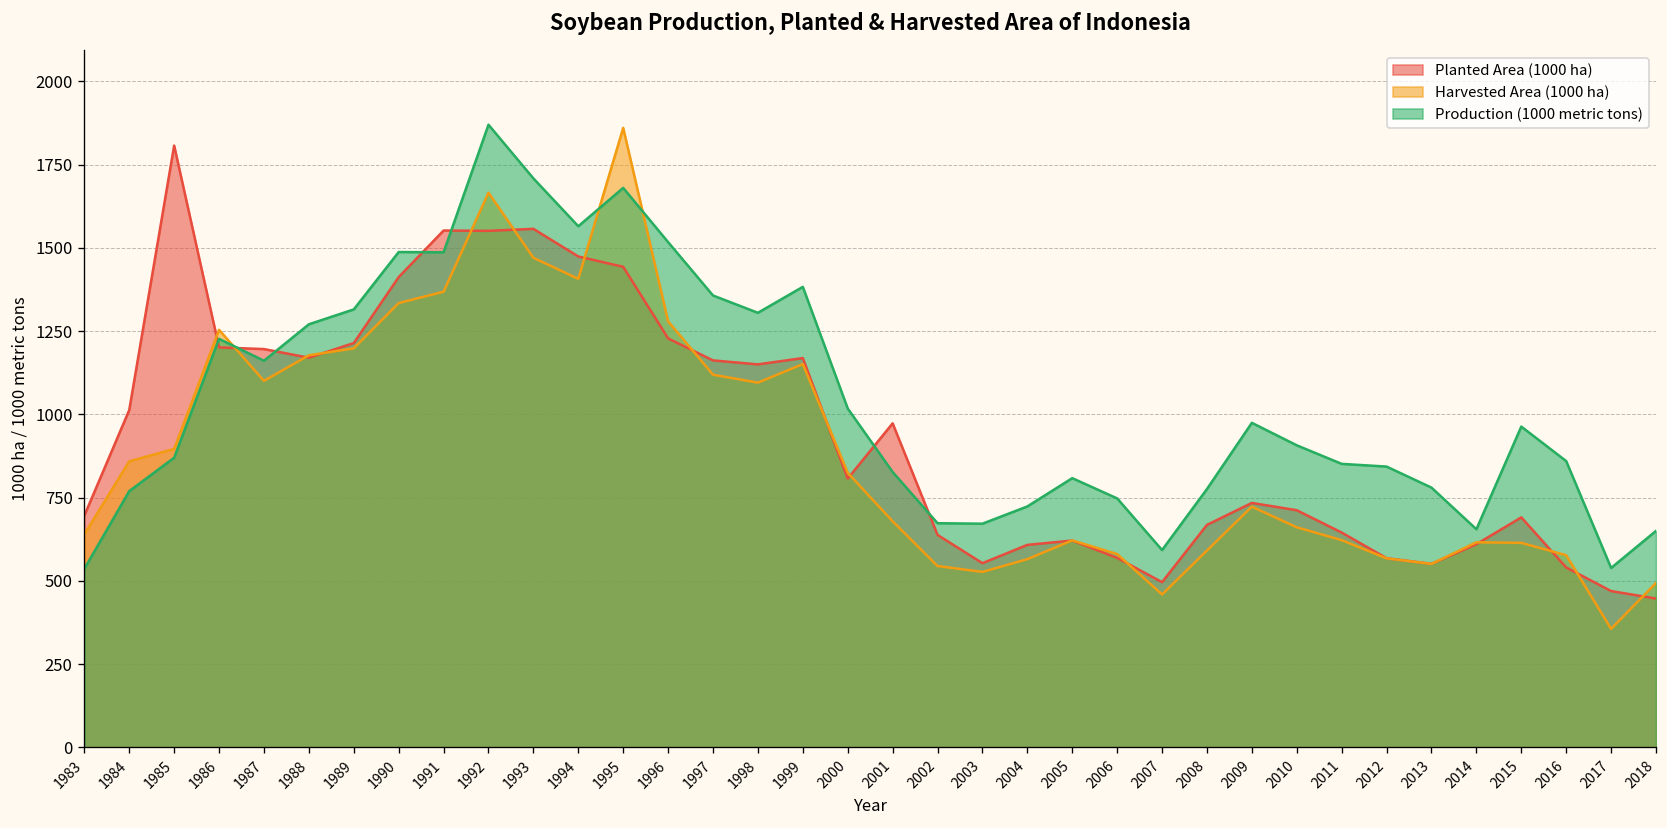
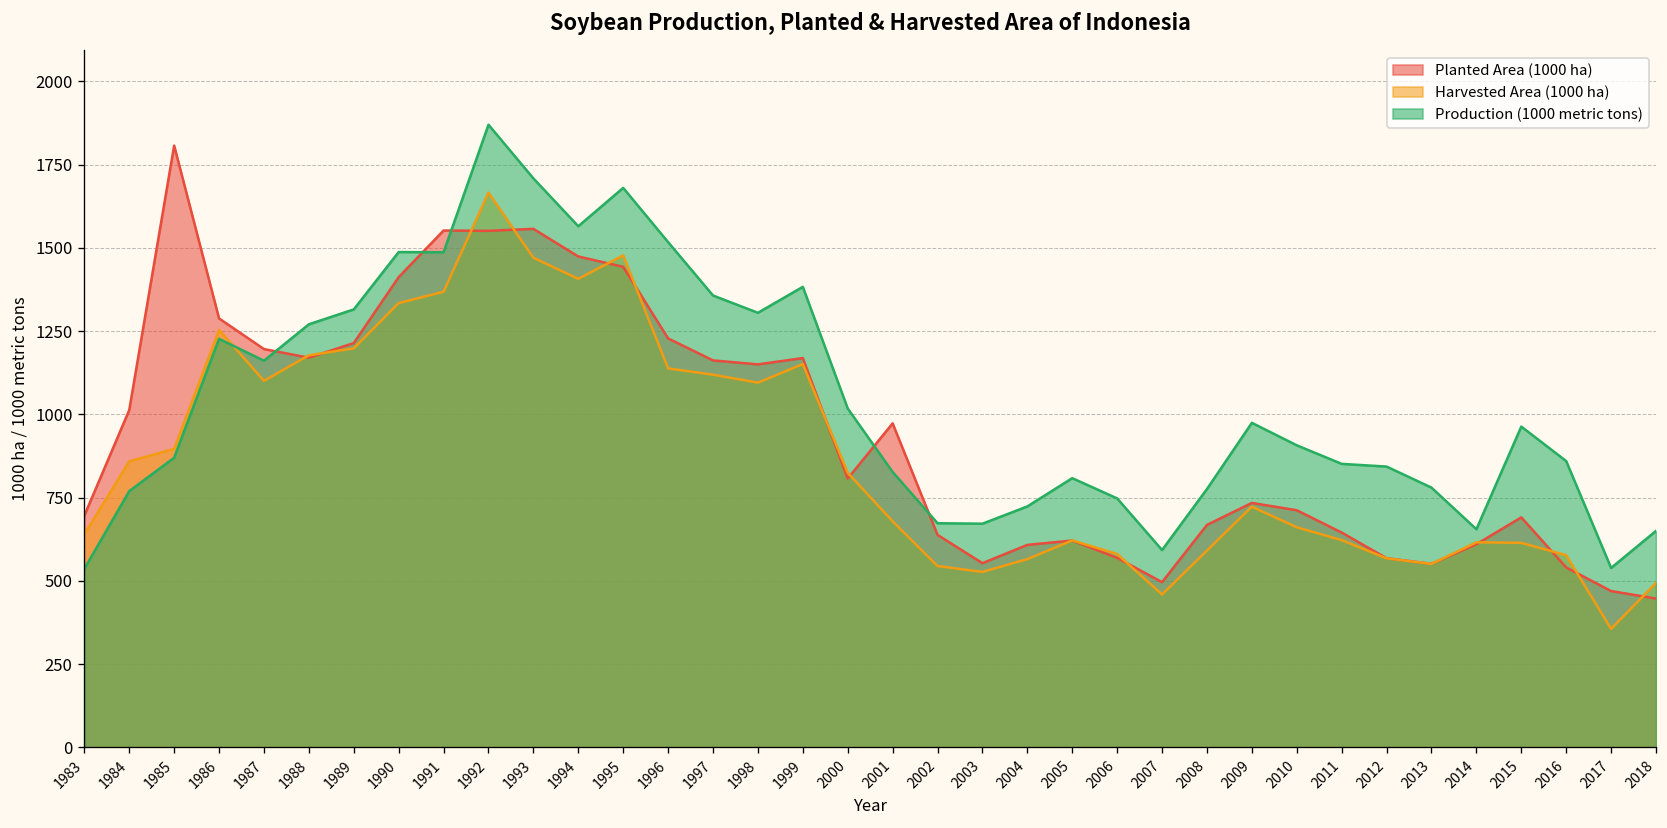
Planted Area (1000 ha), 1986: 1200 -> 1290
Harvested Area (1000 ha), 1995: 1860 -> 1480
Harvested Area (1000 ha), 1996: 1280 -> 1140
